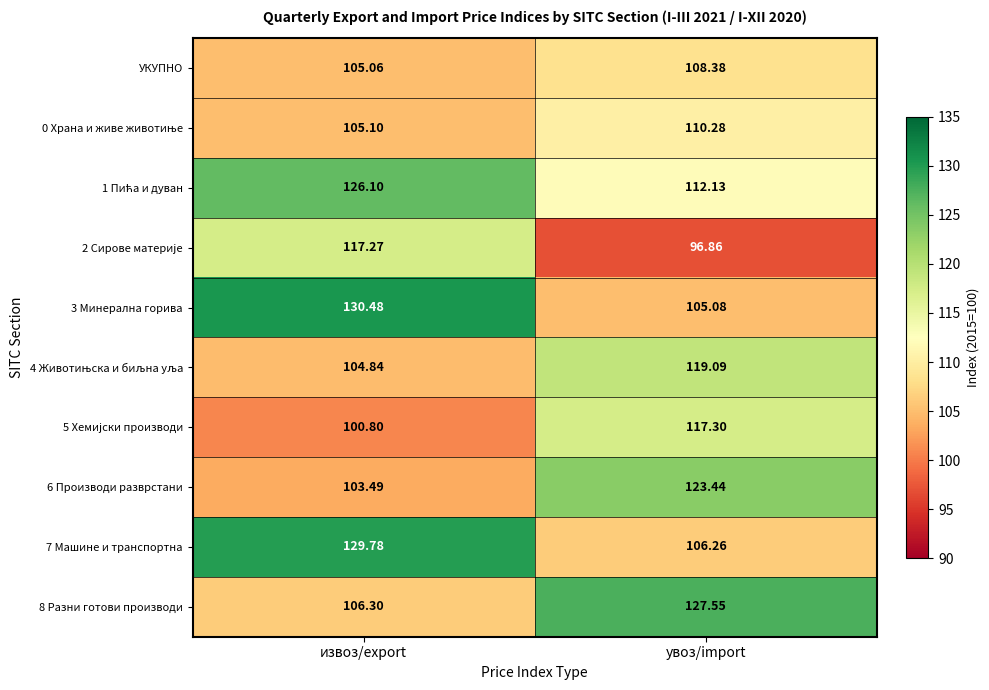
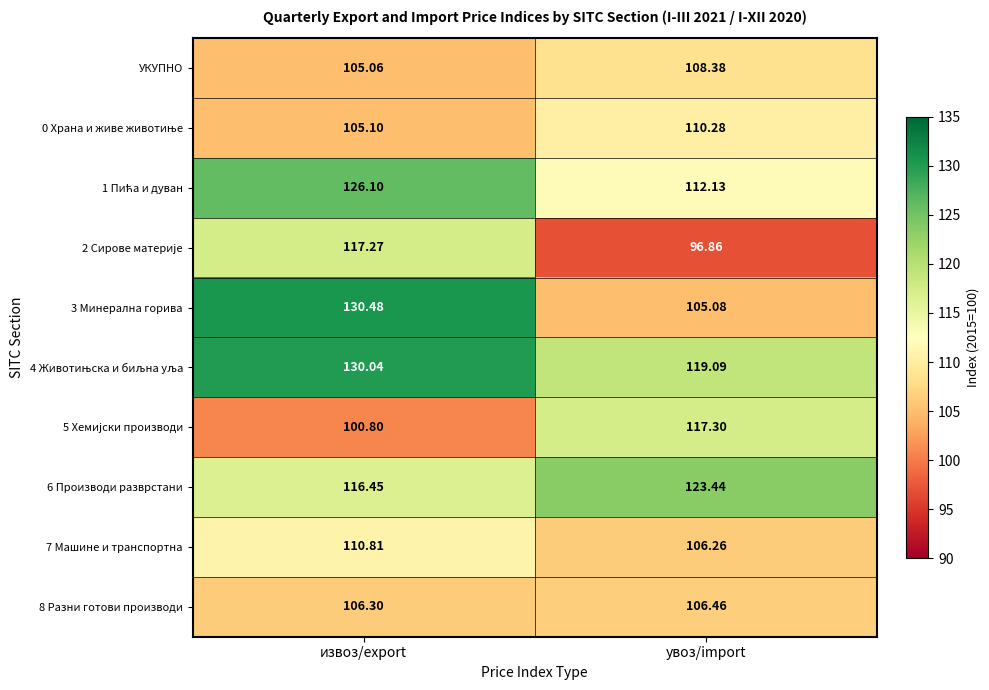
4 Животињска и биљна уља, извоз/export: 104.84 -> 130.04
6 Производи разврстани, извоз/export: 103.49 -> 116.45
7 Машине и транспортна, извоз/export: 129.78 -> 110.81
8 Разни готови производи, увоз/import: 127.55 -> 106.46
